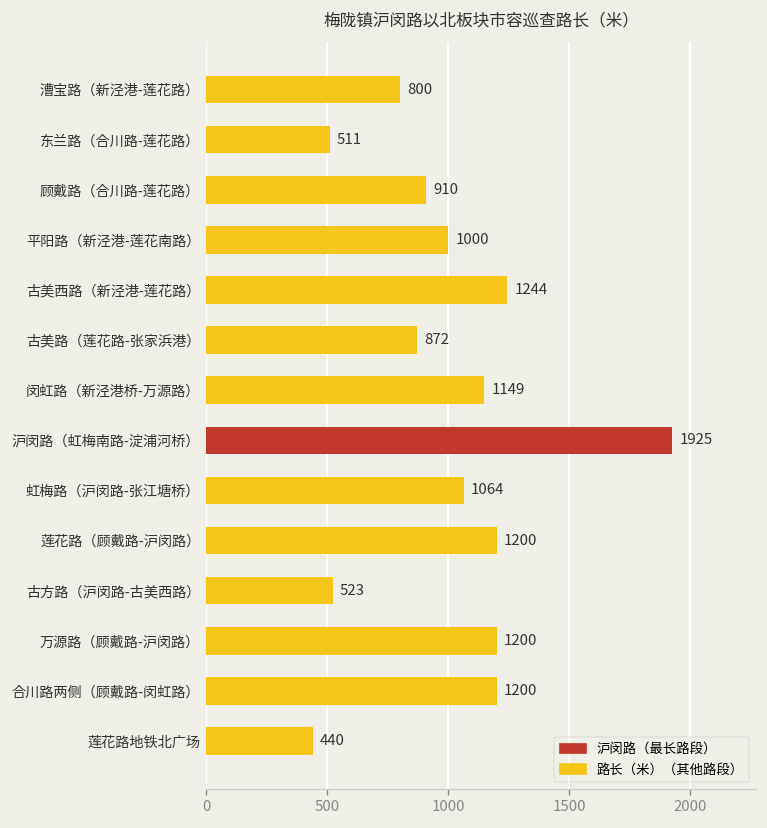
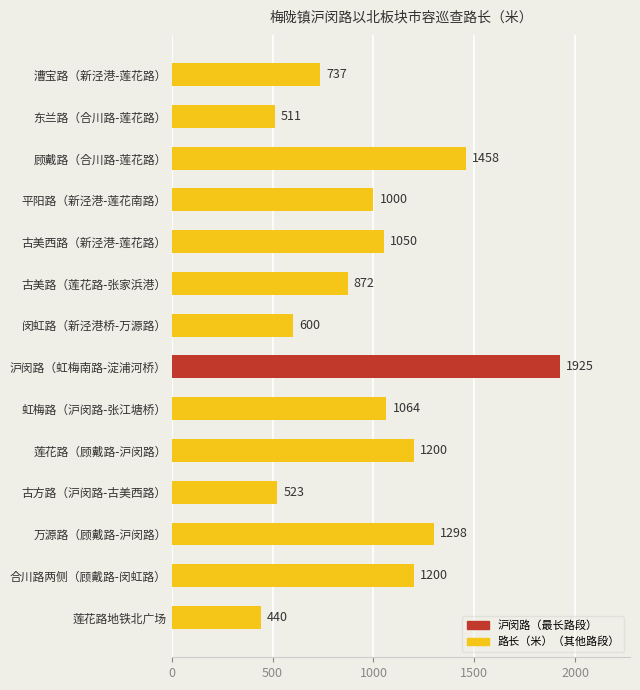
漕宝路（新泾港-莲花路）: 800 -> 737
顾戴路（合川路-莲花路）: 910 -> 1458
古美西路（新泾港-莲花路）: 1244 -> 1050
闵虹路（新泾港桥-万源路）: 1149 -> 600
万源路（顾戴路-沪闵路）: 1200 -> 1298
